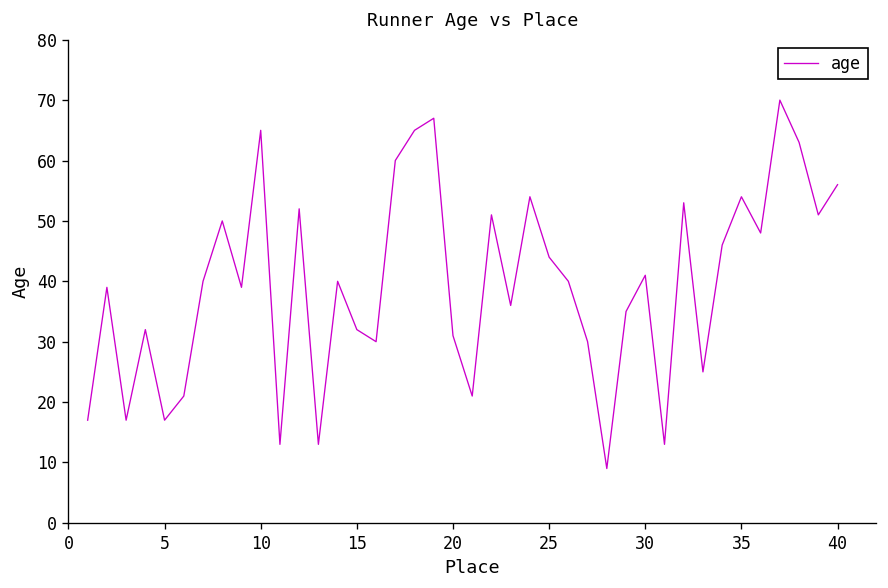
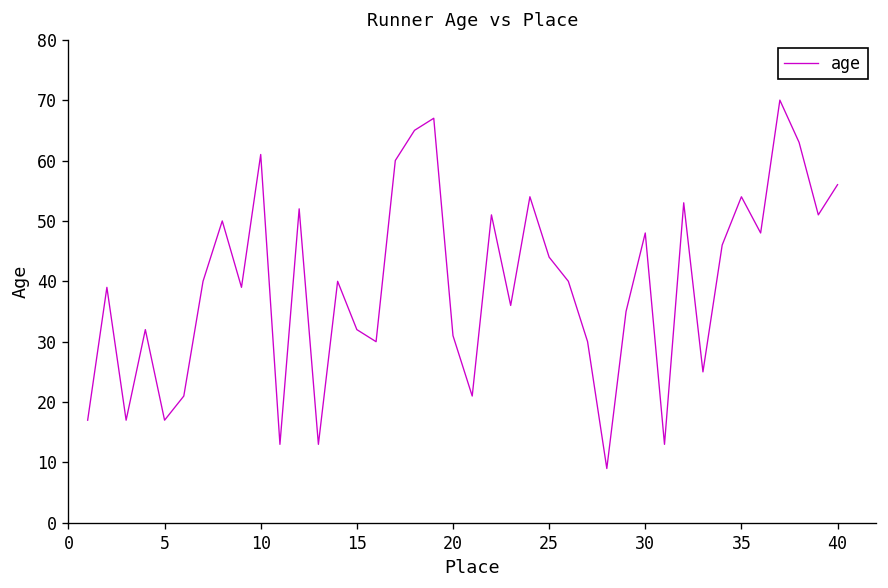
10: 65 -> 61
30: 41 -> 48
